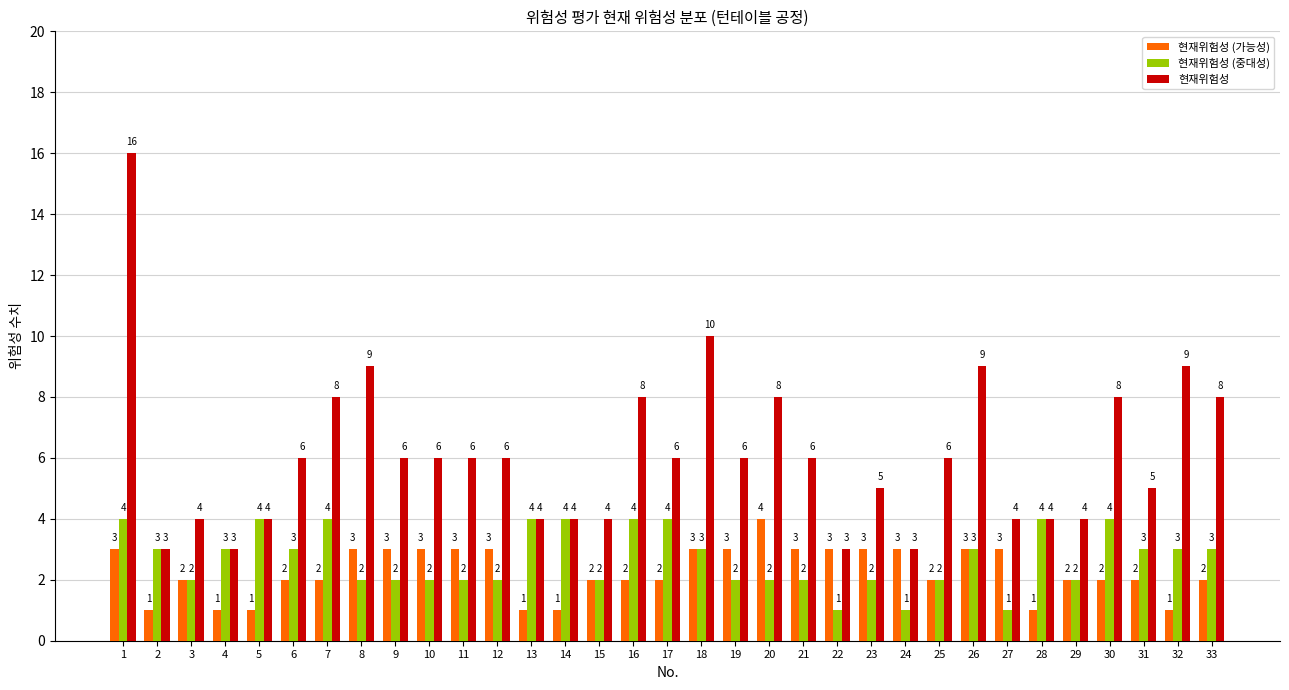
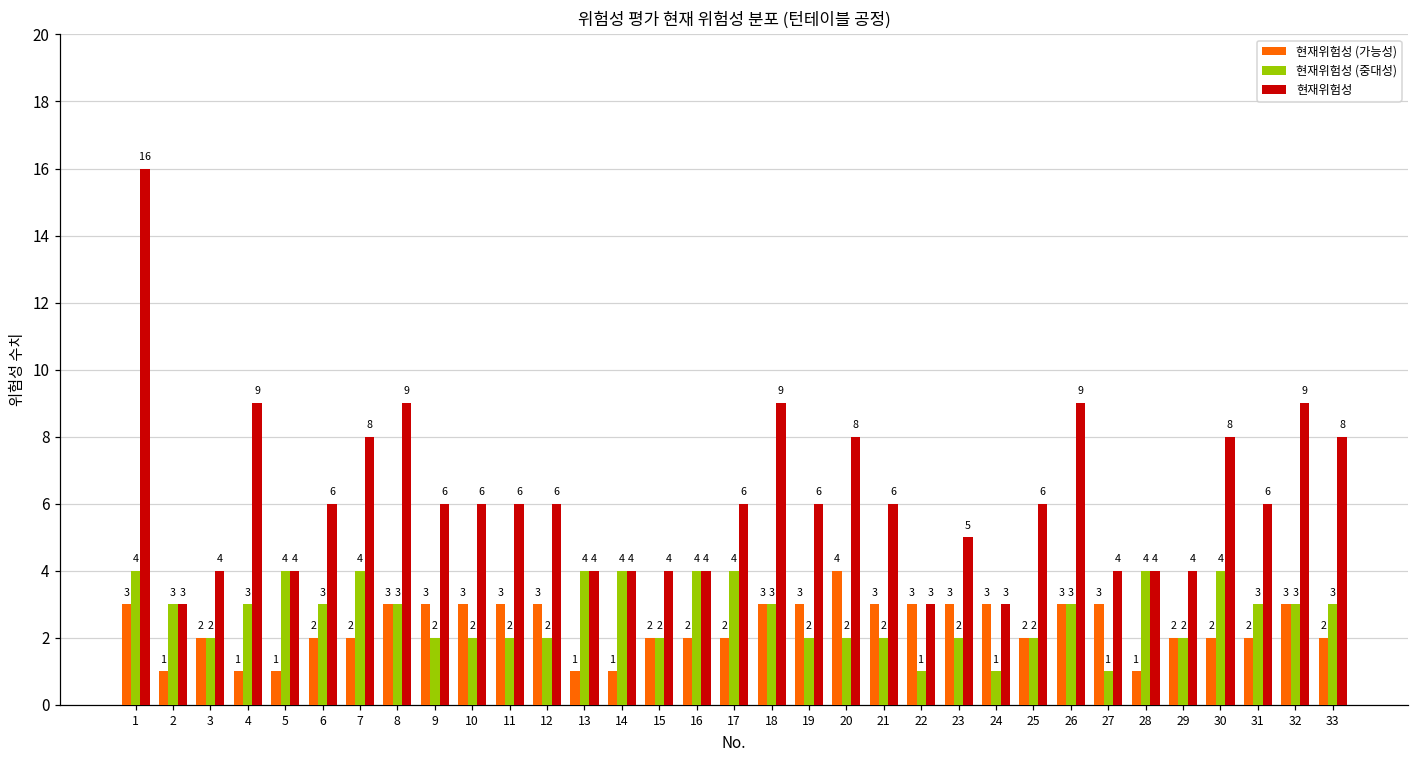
현재위험성, 4: 3 -> 9
현재위험성 (중대성), 8: 2 -> 3
현재위험성, 16: 8 -> 4
현재위험성, 18: 10 -> 9
현재위험성, 31: 5 -> 6
현재위험성 (가능성), 32: 1 -> 3
